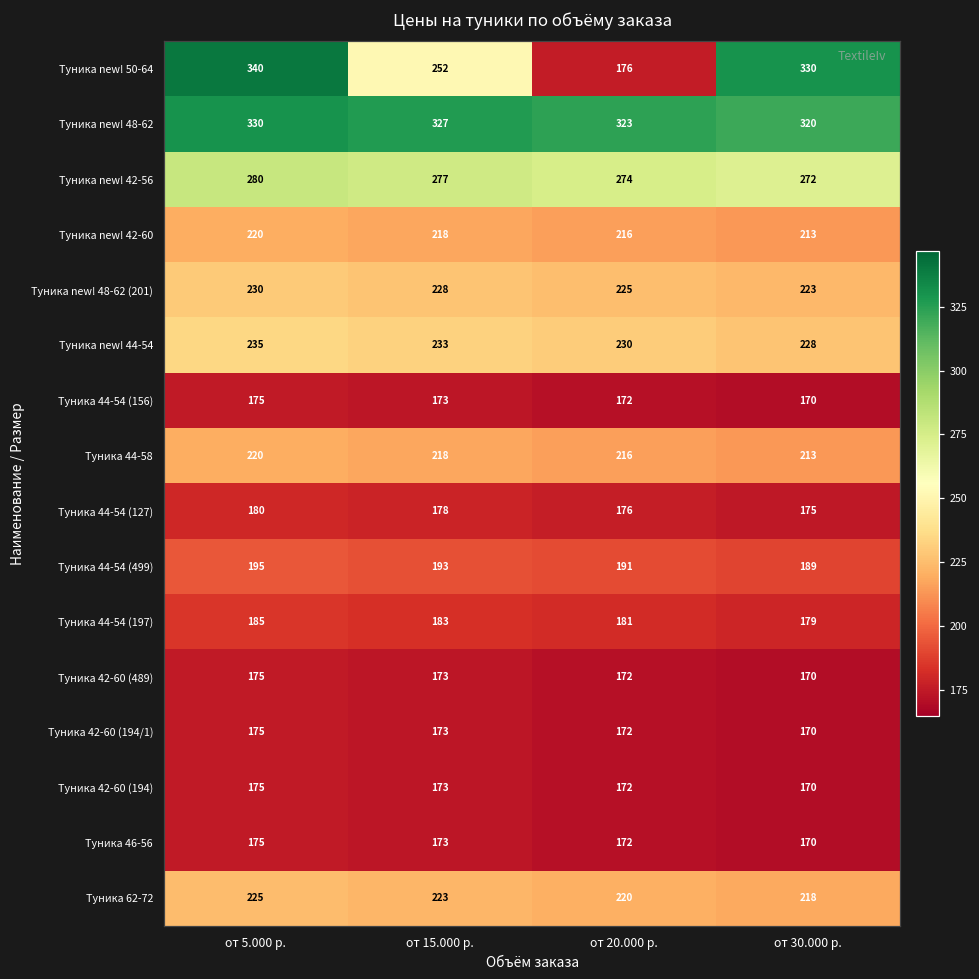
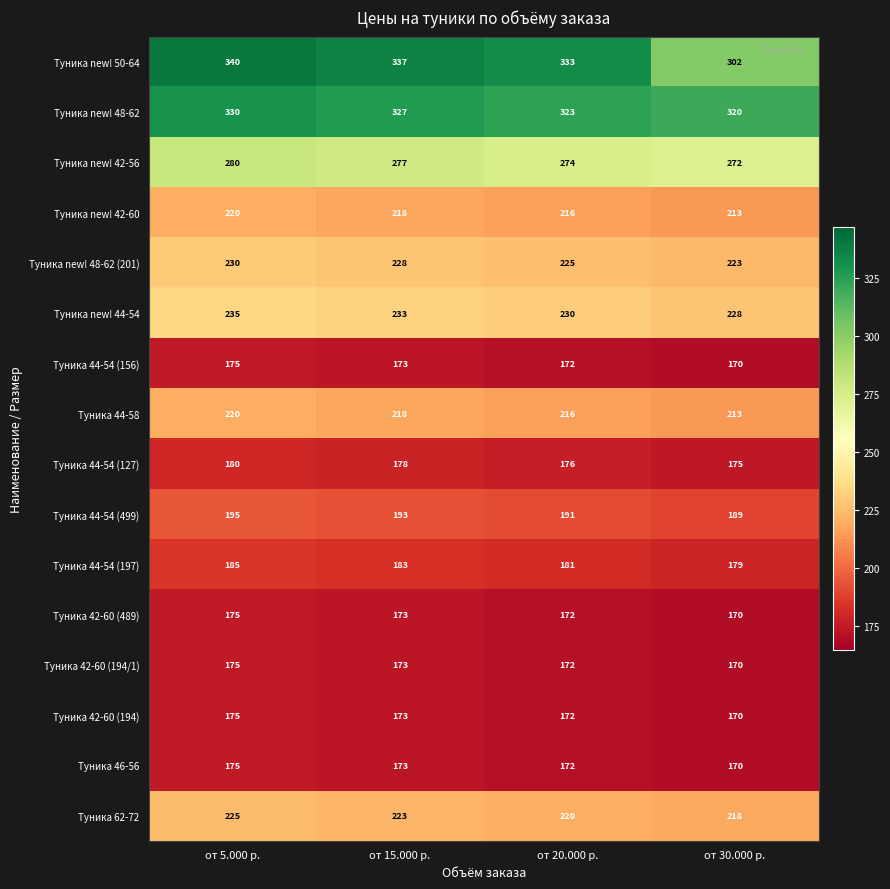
Туника new! 50-64, от 15.000 р.: 252 -> 337
Туника new! 50-64, от 20.000 р.: 176 -> 333
Туника new! 50-64, от 30.000 р.: 330 -> 302
